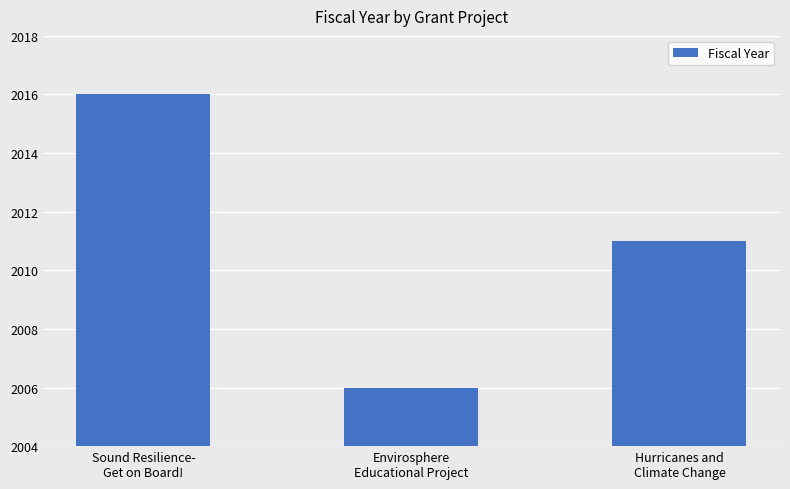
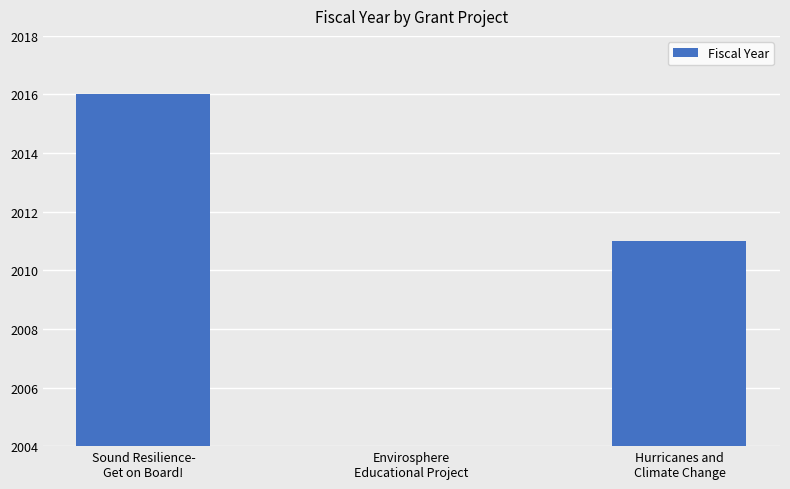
Envirosphere Educational Project: 2006 -> 2004
